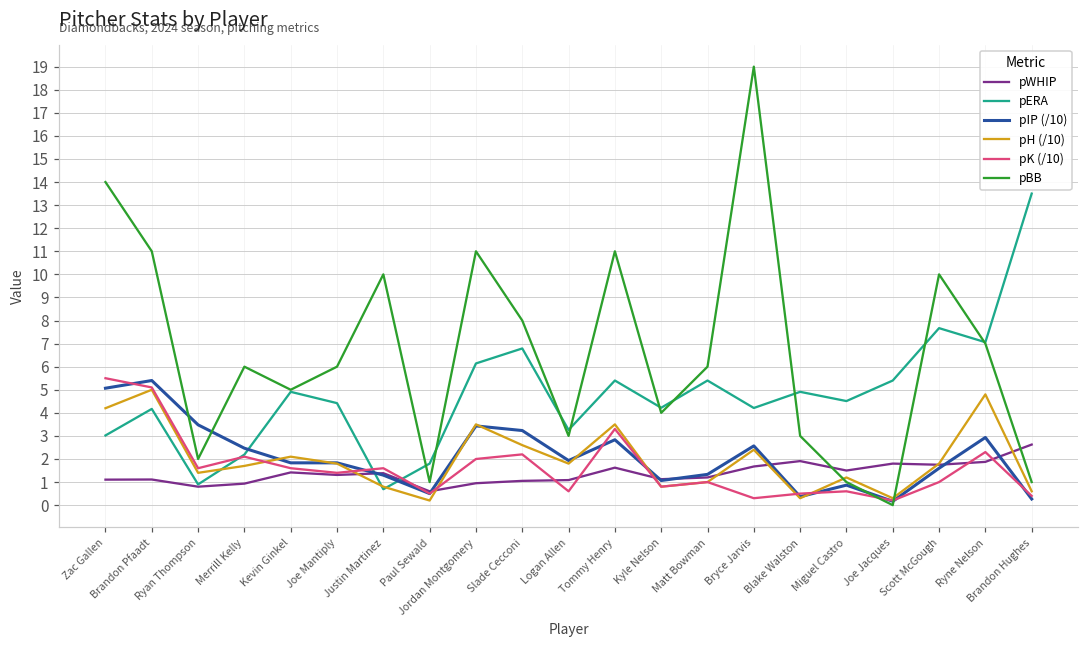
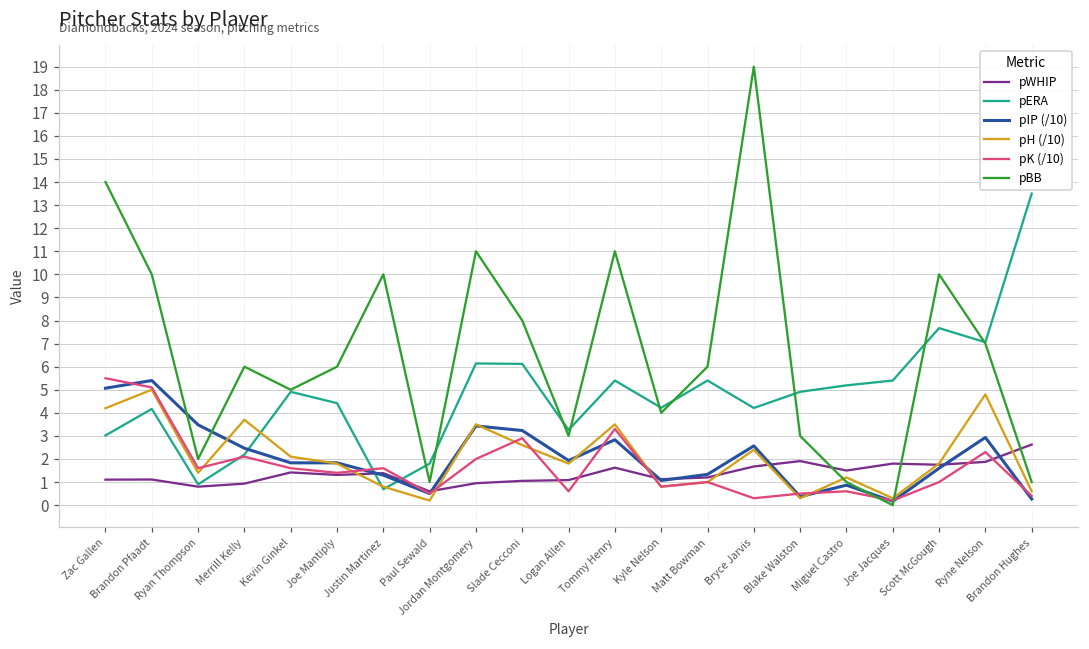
pBB, Brandon Pfaadt: 11 -> 10
pH (/10), Merrill Kelly: 1.7 -> 3.7
pERA, Slade Cecconi: 6.8 -> 6.1
pK (/10), Slade Cecconi: 2.2 -> 2.9
pERA, Miguel Castro: 4.5 -> 5.2
